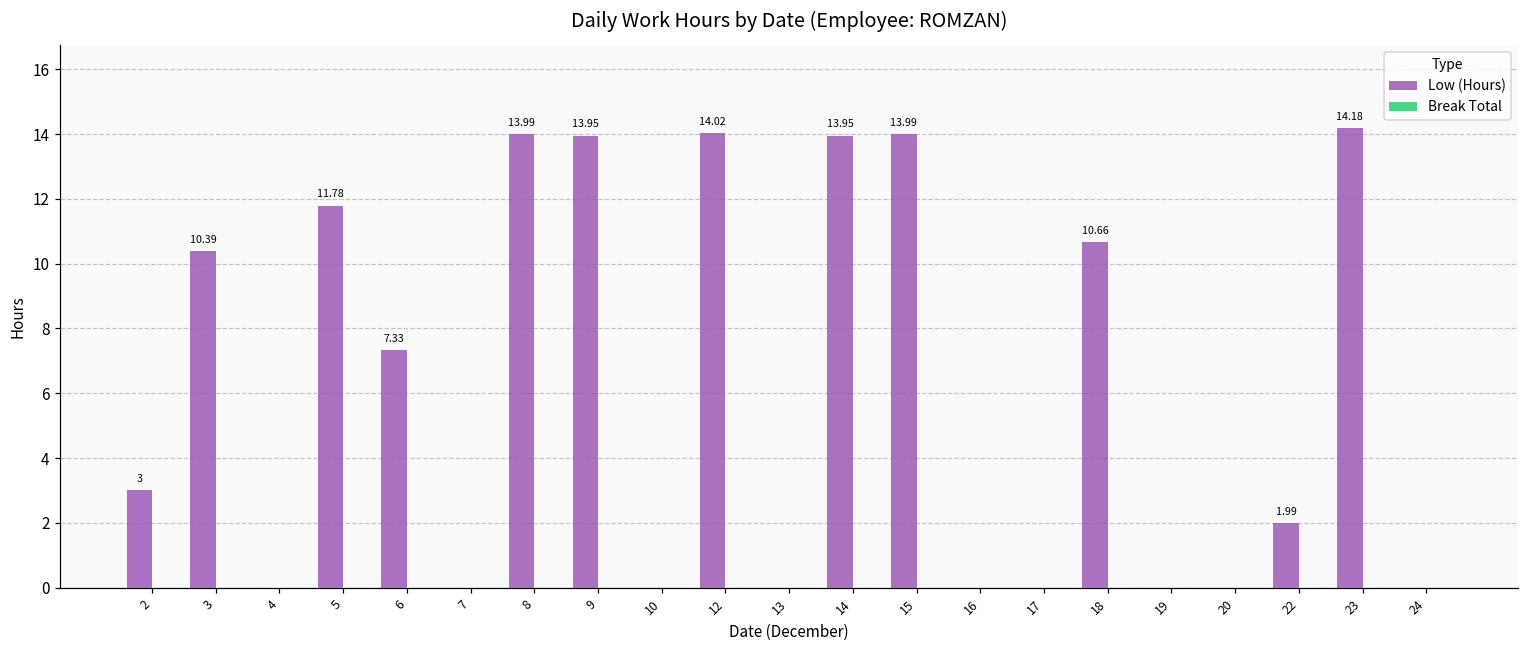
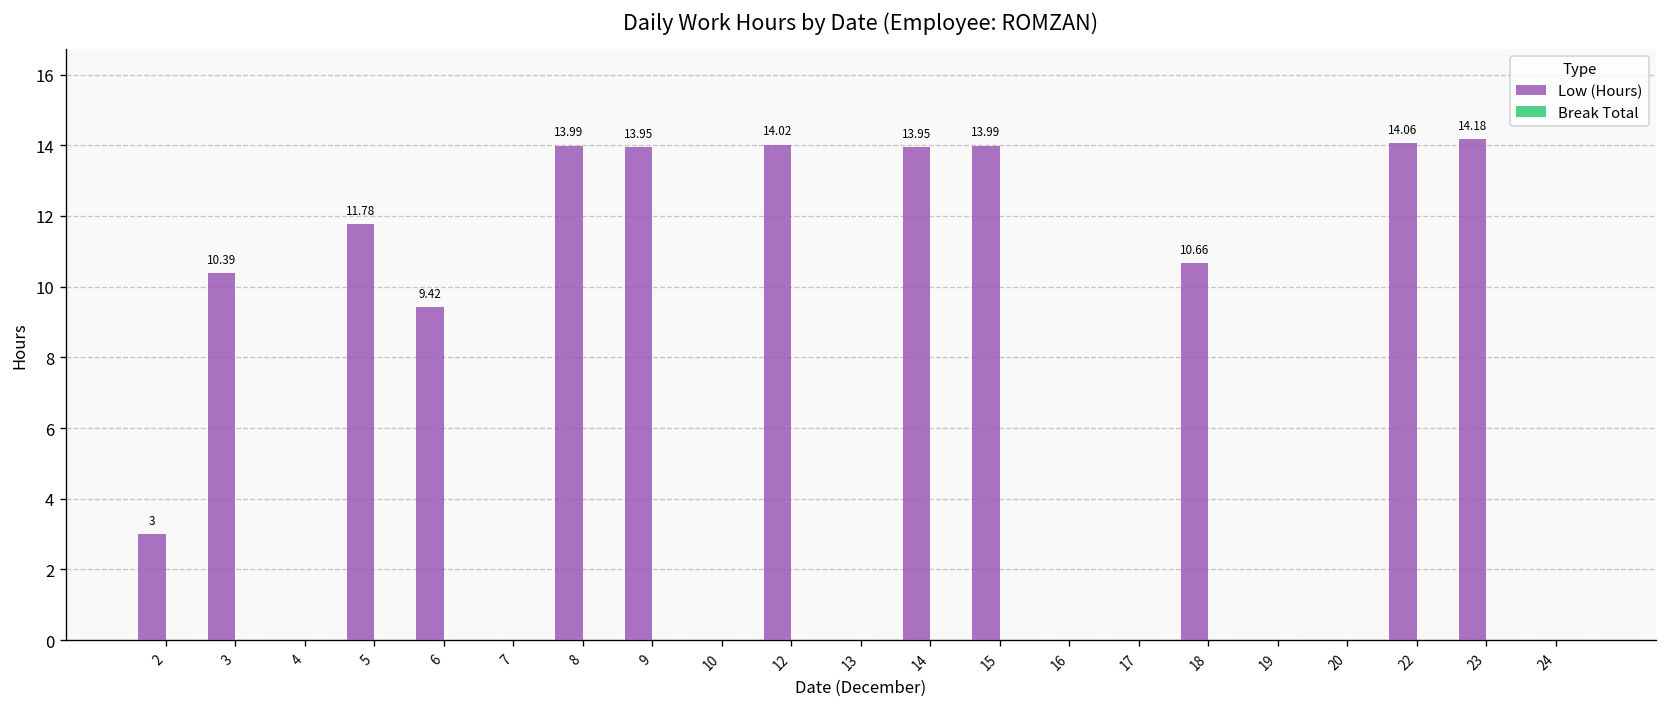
Low (Hours), 6: 7.33 -> 9.42
Low (Hours), 22: 1.99 -> 14.06
